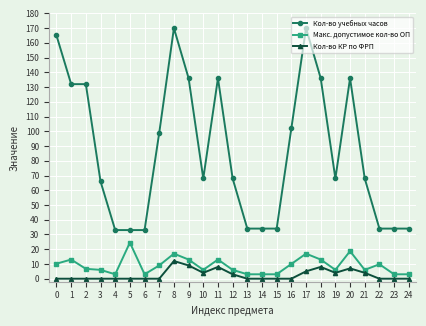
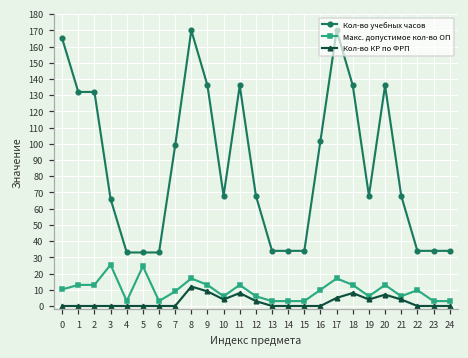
Макс. допустимое кол-во ОП, 2: 7 -> 13
Макс. допустимое кол-во ОП, 3: 6 -> 25
Макс. допустимое кол-во ОП, 20: 19 -> 13
